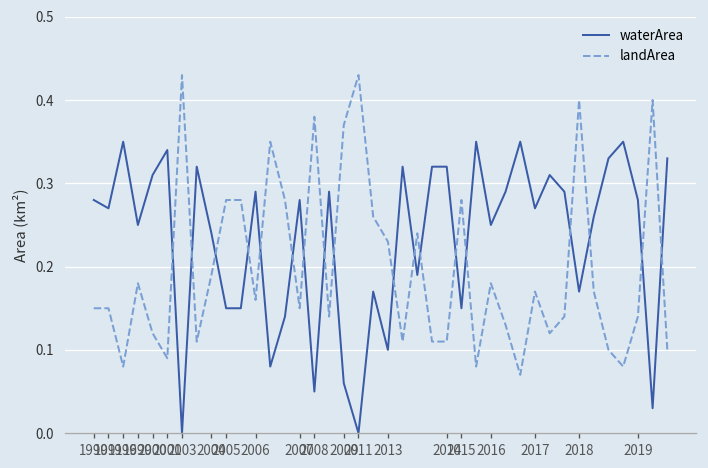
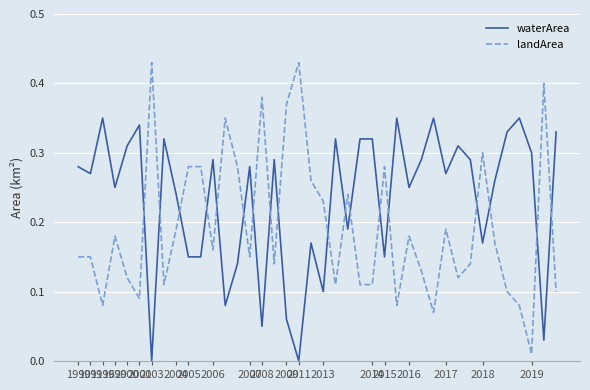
landArea, 2017: 0.17 -> 0.19
landArea, 2018: 0.4 -> 0.3
waterArea, 2019: 0.28 -> 0.30
landArea, 2019: 0.14 -> 0.01
